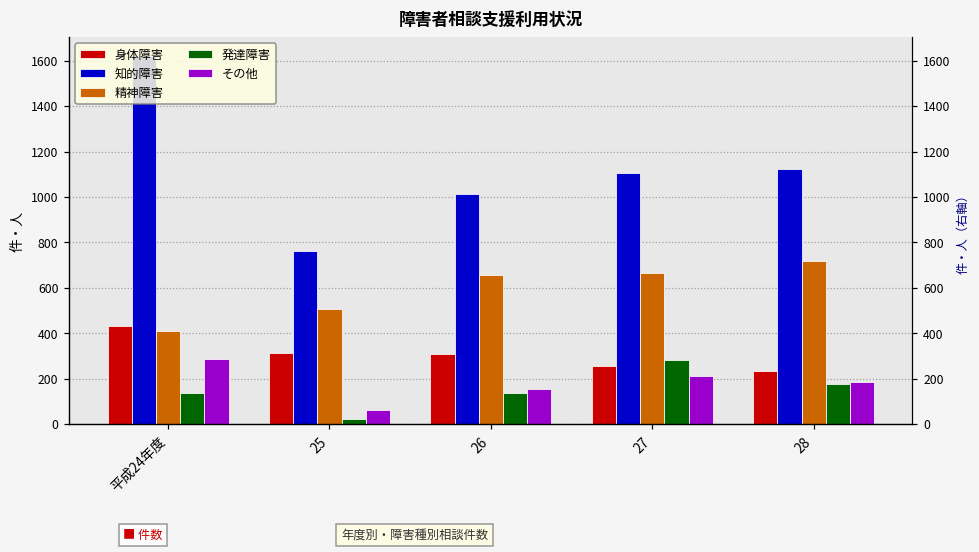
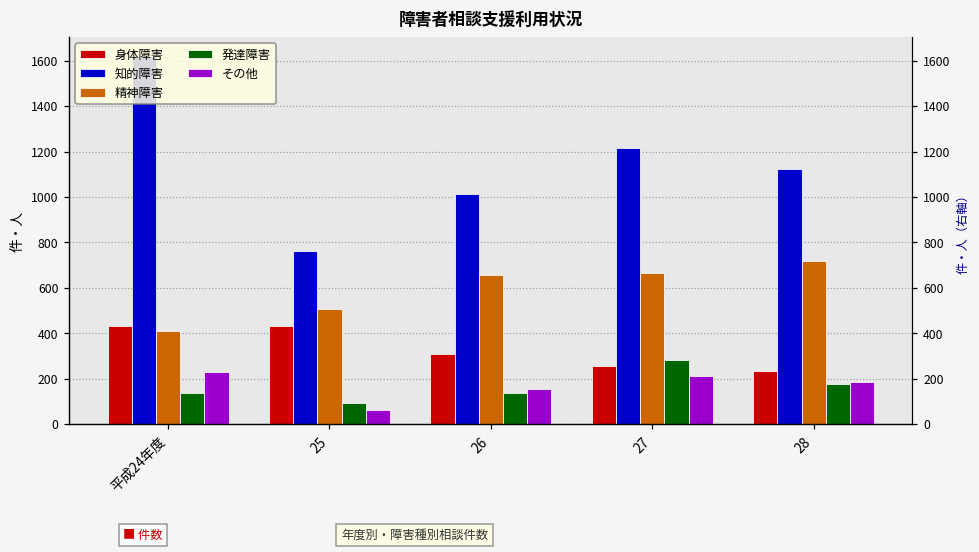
その他, 平成24年度: 290 -> 230
身体障害, 25: 310 -> 430
発達障害, 25: 20 -> 90
知的障害, 27: 1110 -> 1220
